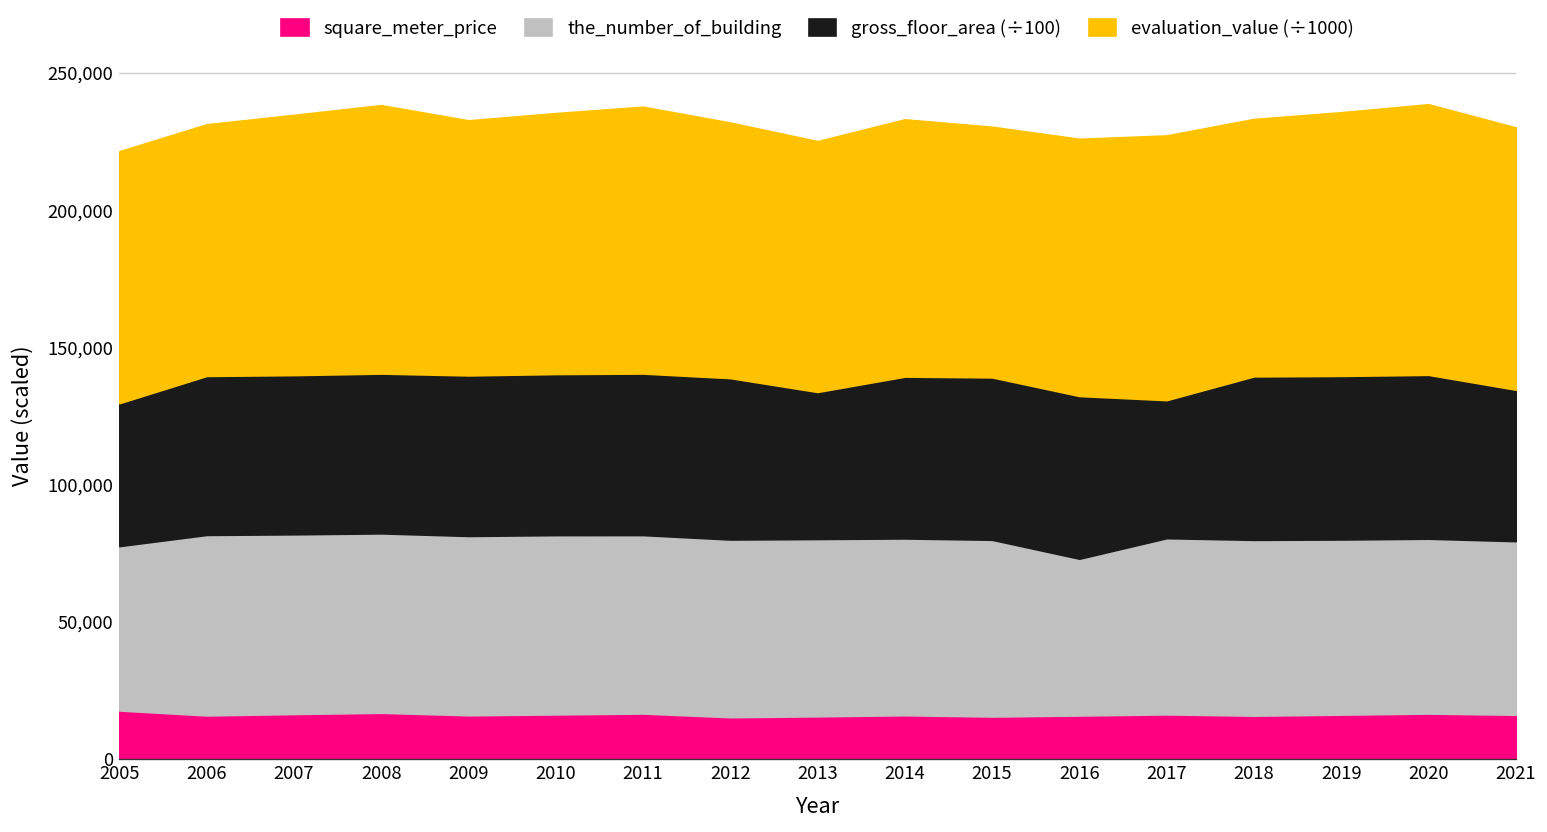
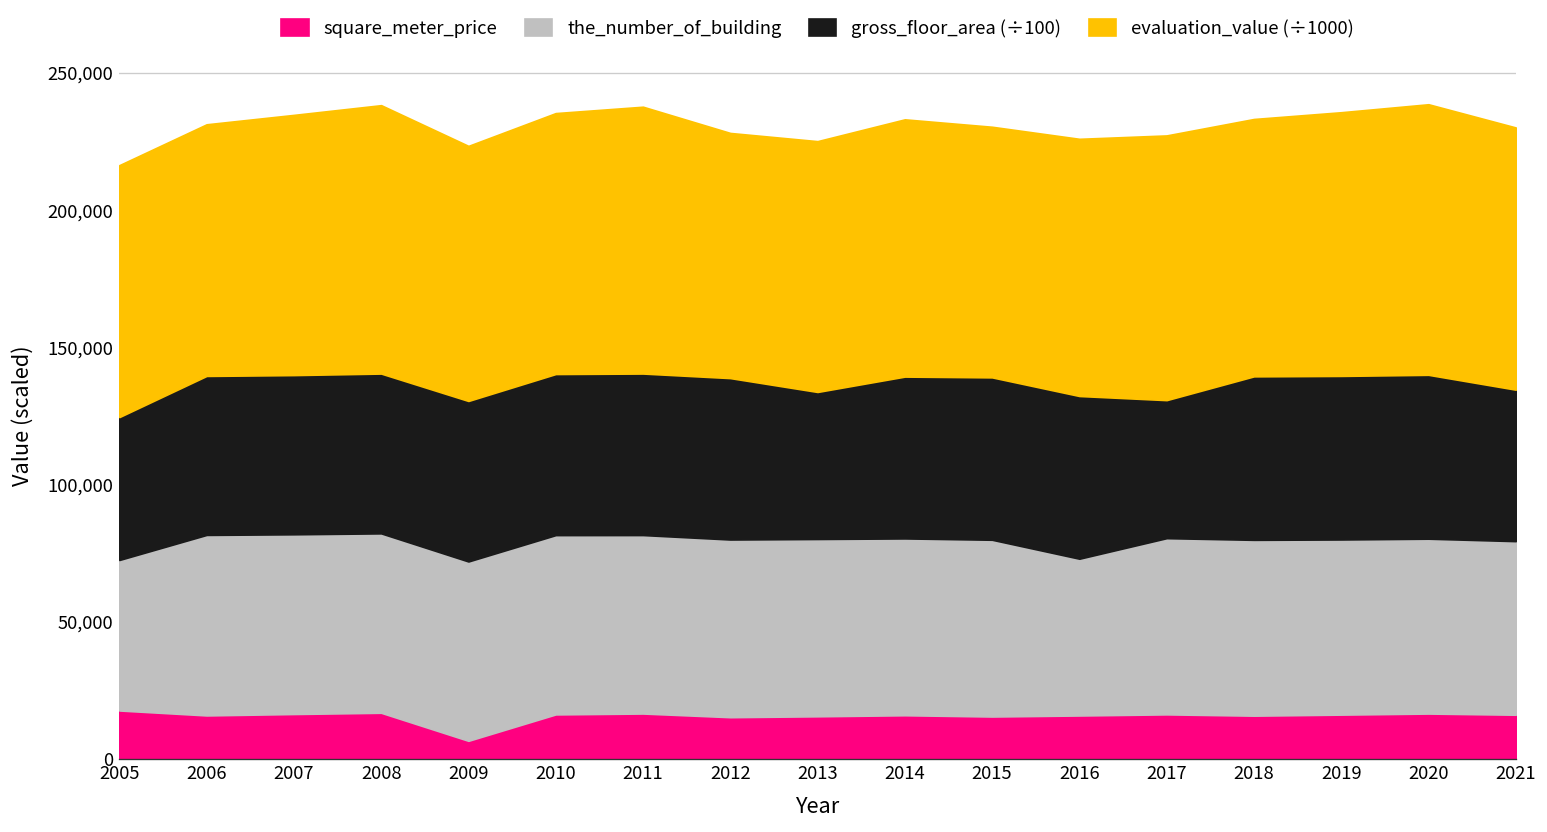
the_number_of_building, 2005: 60,000 -> 55,000
square_meter_price, 2009: 16,000 -> 7,000
evaluation_value (÷1000), 2012: 93,000 -> 89,000
